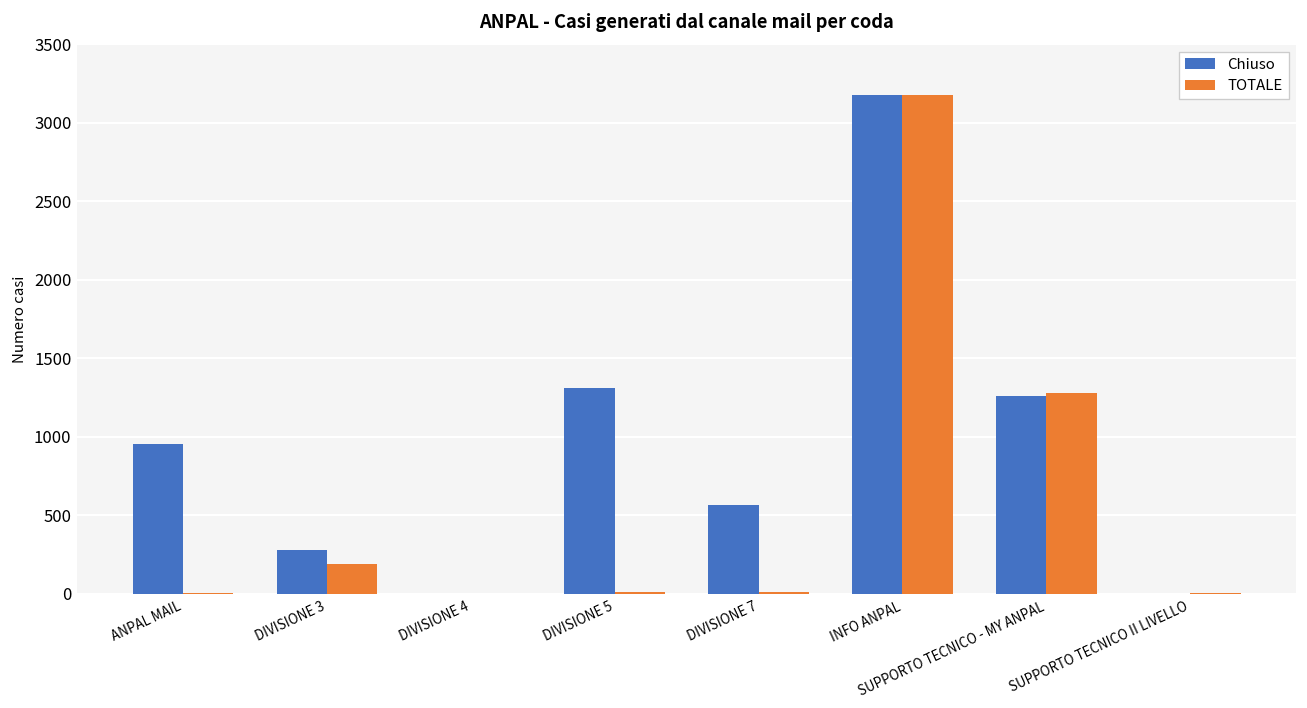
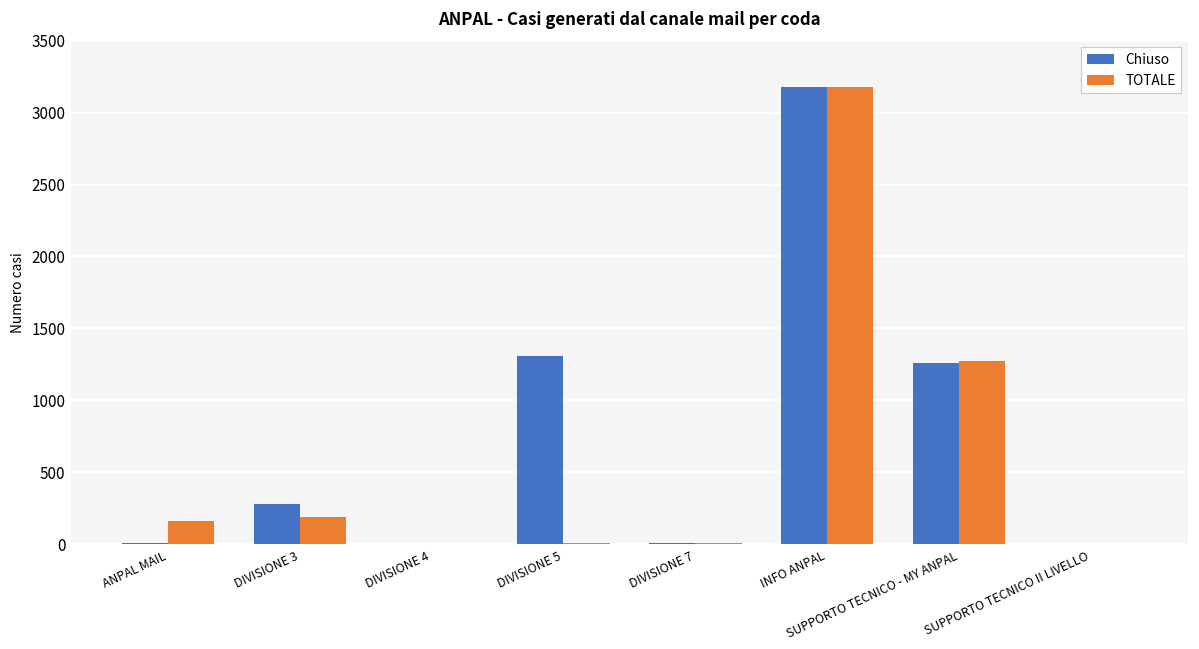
Chiuso, ANPAL MAIL: 960 -> 10
TOTALE, ANPAL MAIL: 10 -> 160
Chiuso, DIVISIONE 7: 570 -> 10
